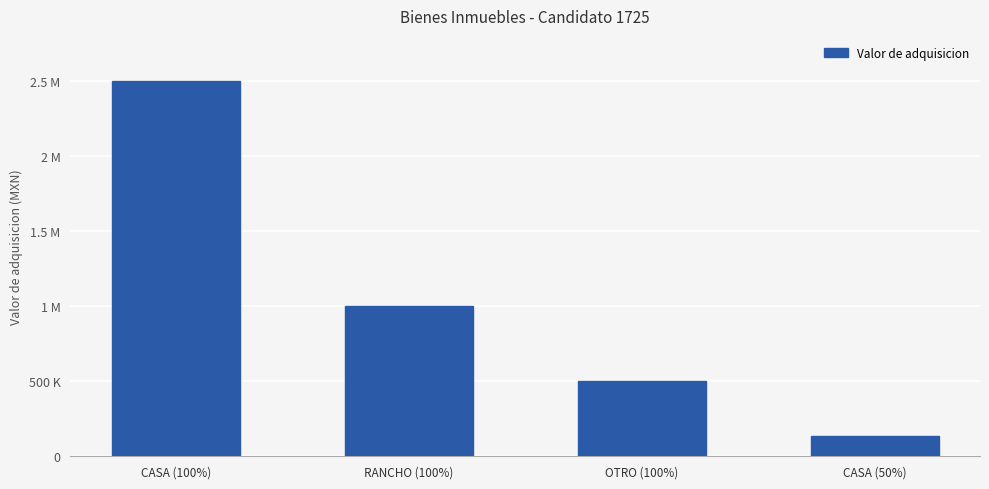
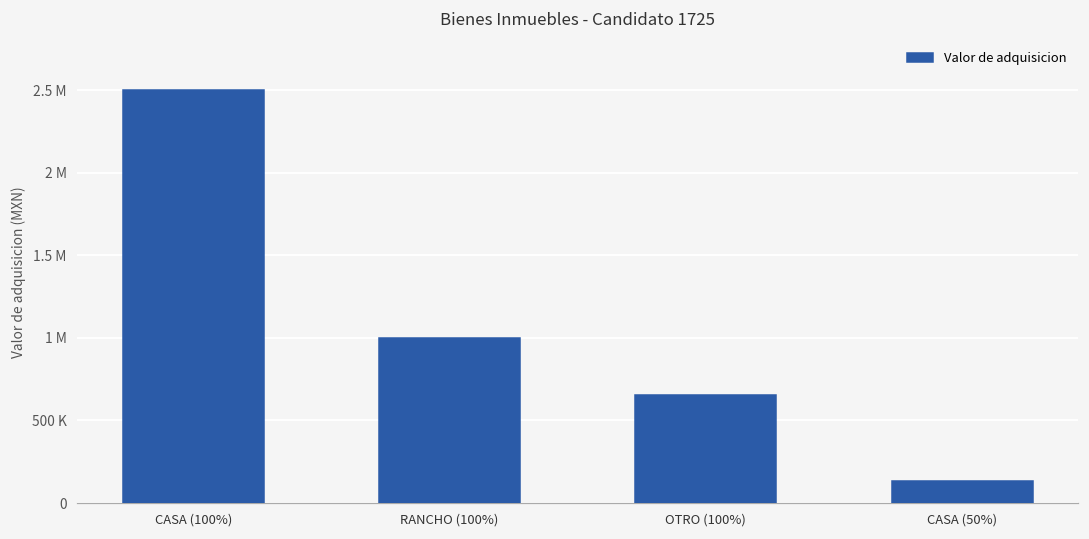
OTRO (100%): 500000 -> 650000
